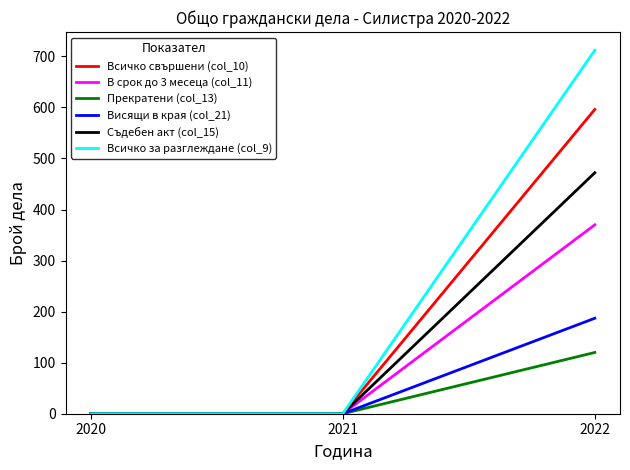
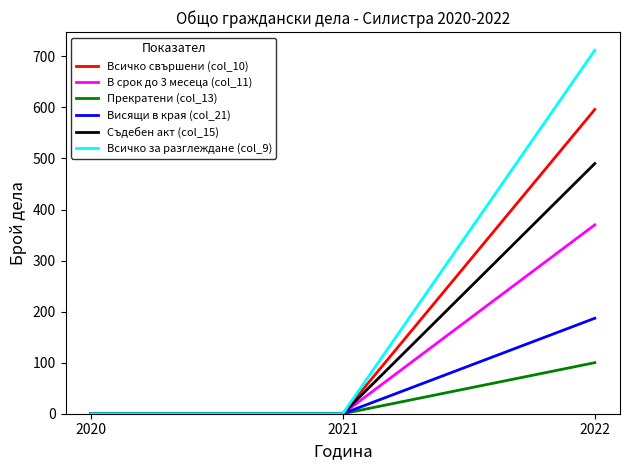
Прекратени (col_13), 2022: 120 -> 100
Съдебен акт (col_15), 2022: 470 -> 490
